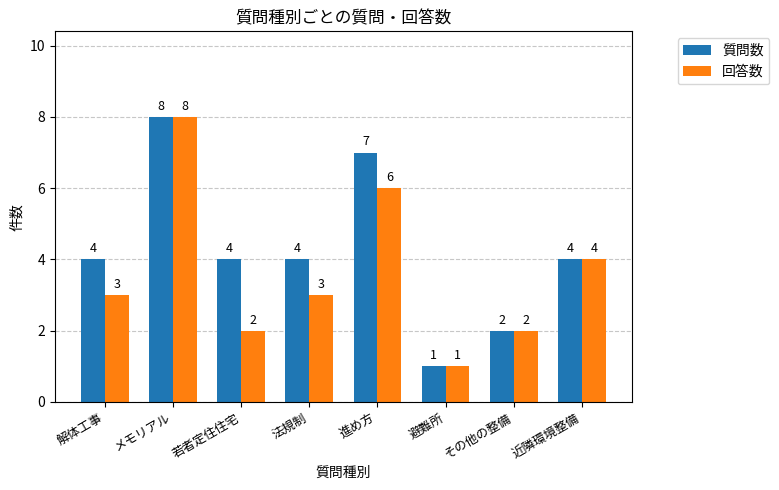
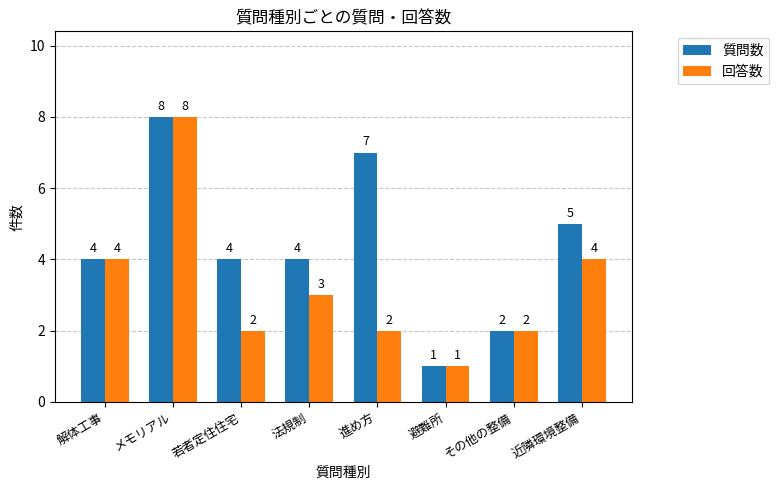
回答数, 解体工事: 3 -> 4
回答数, 進め方: 6 -> 2
質問数, 近隣環境整備: 4 -> 5
